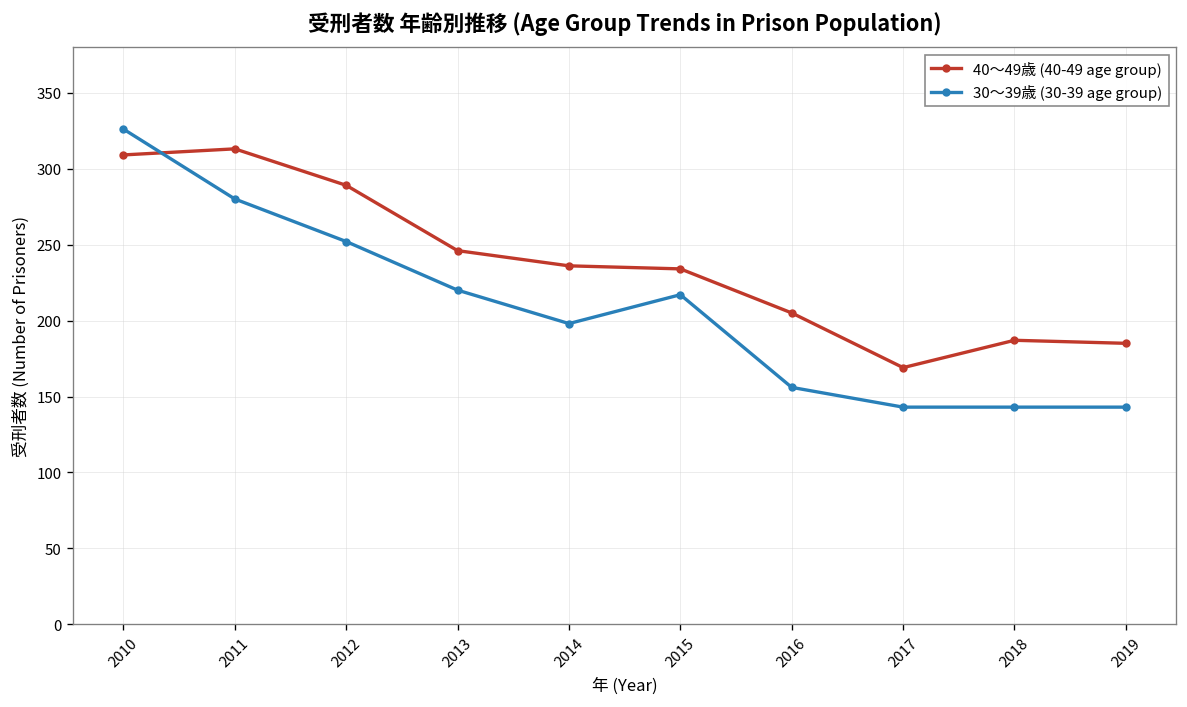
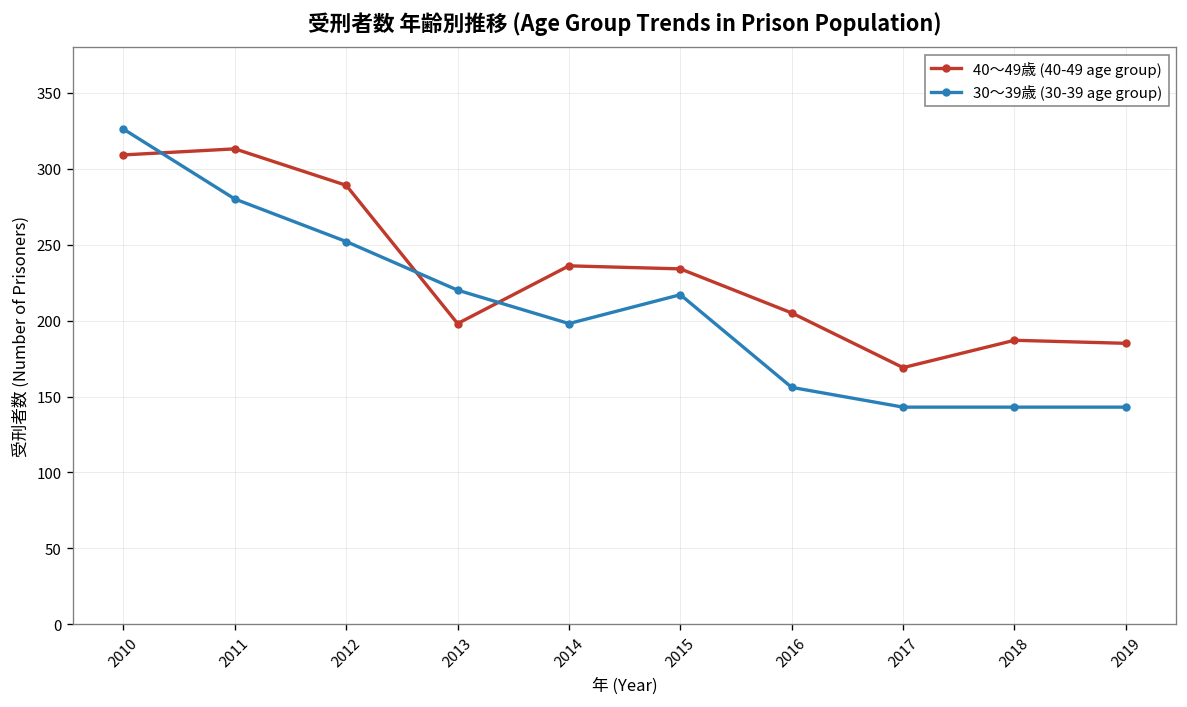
40～49歳 (40-49 age group), 2013: 246 -> 198
